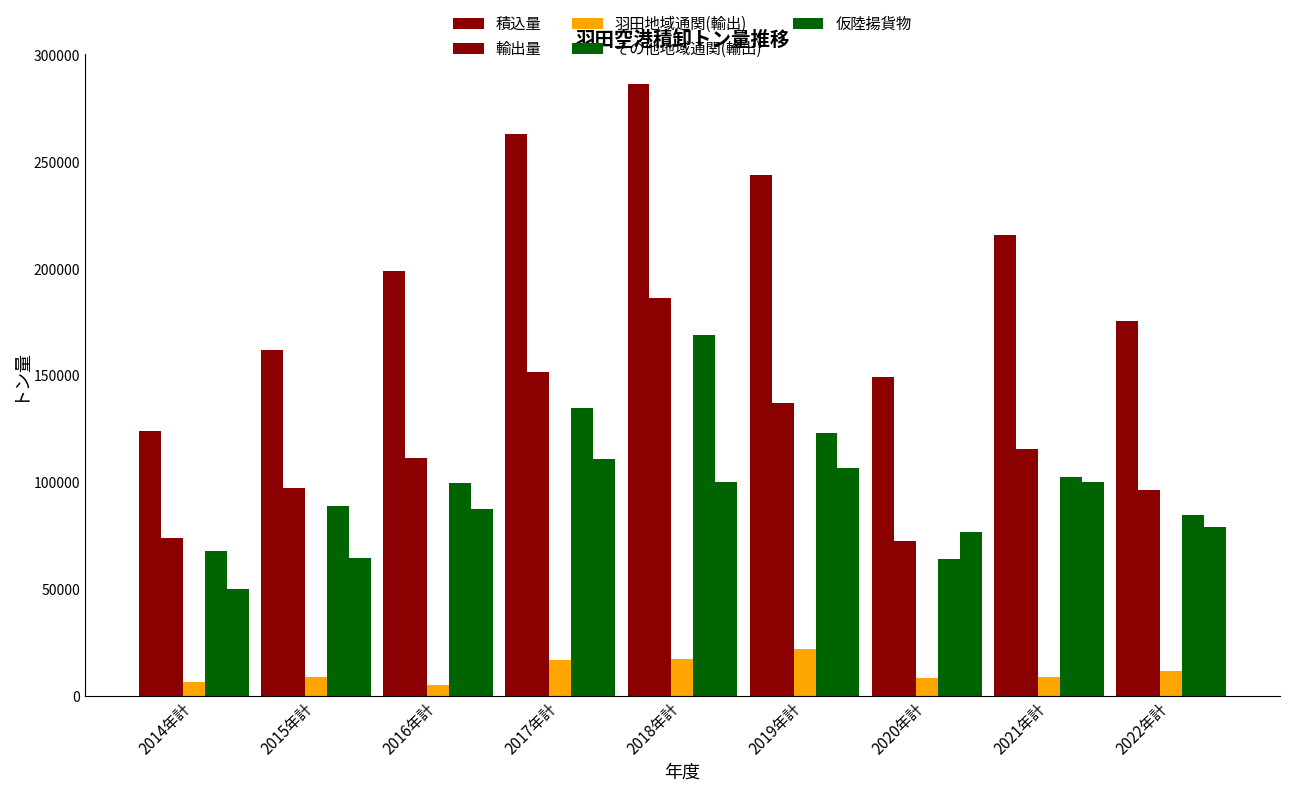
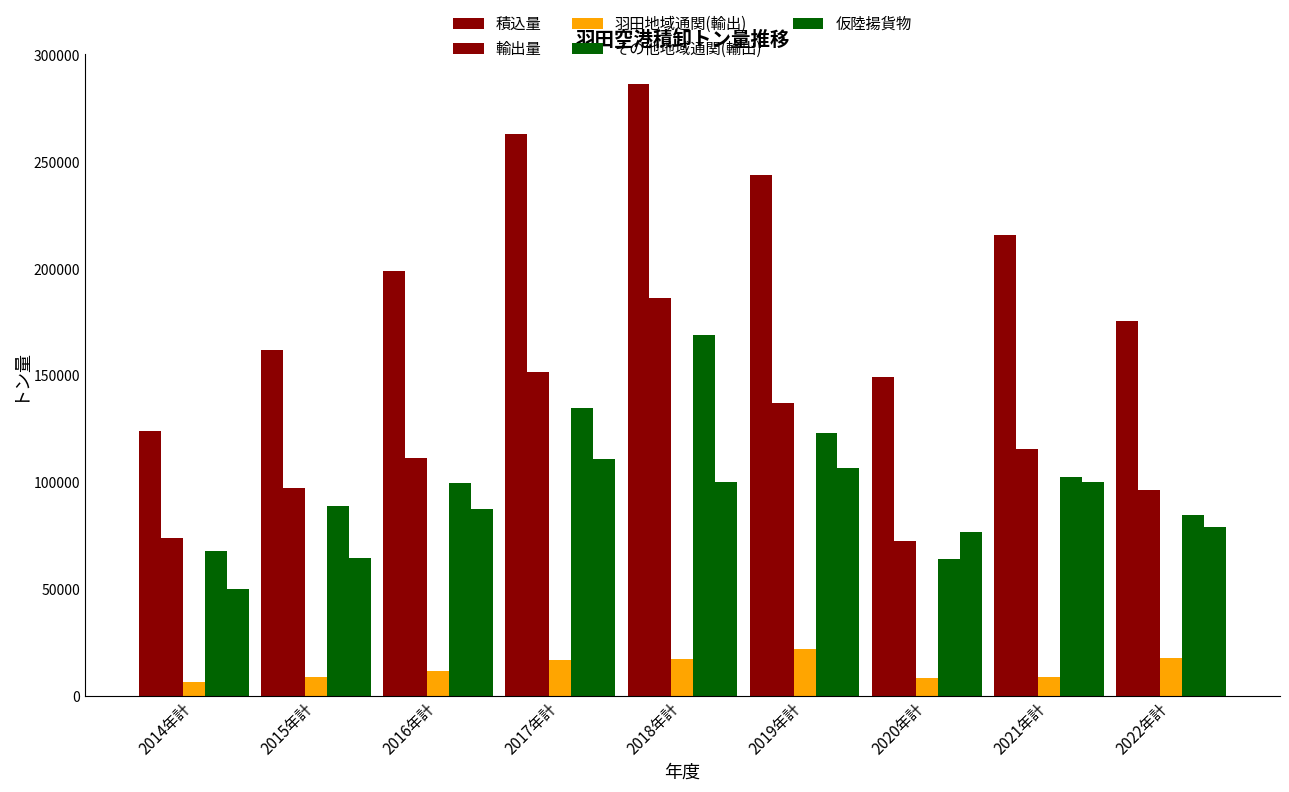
羽田地域通関(輸出), 2016年計: 5000 -> 12000
羽田地域通関(輸出), 2022年計: 12000 -> 18000
